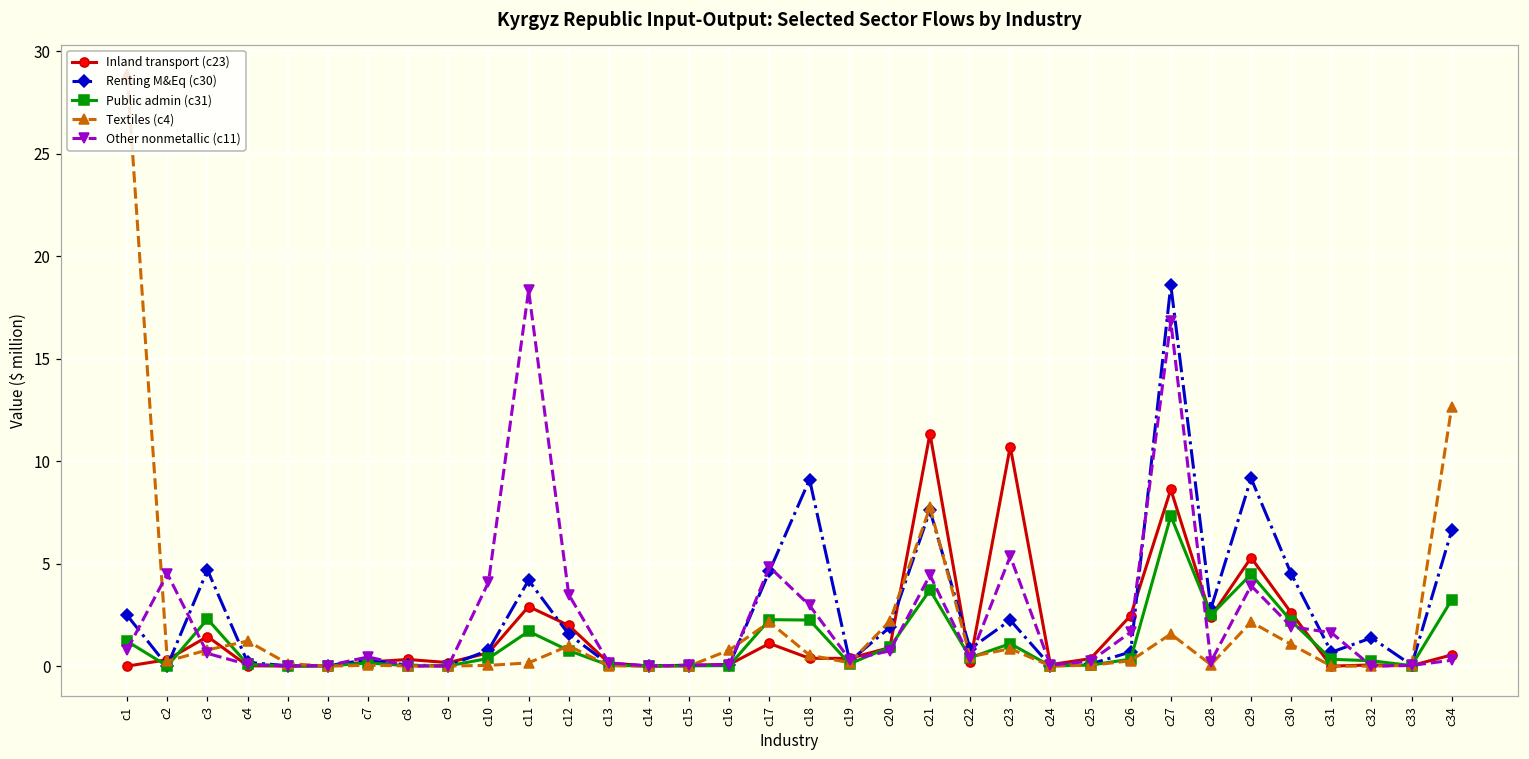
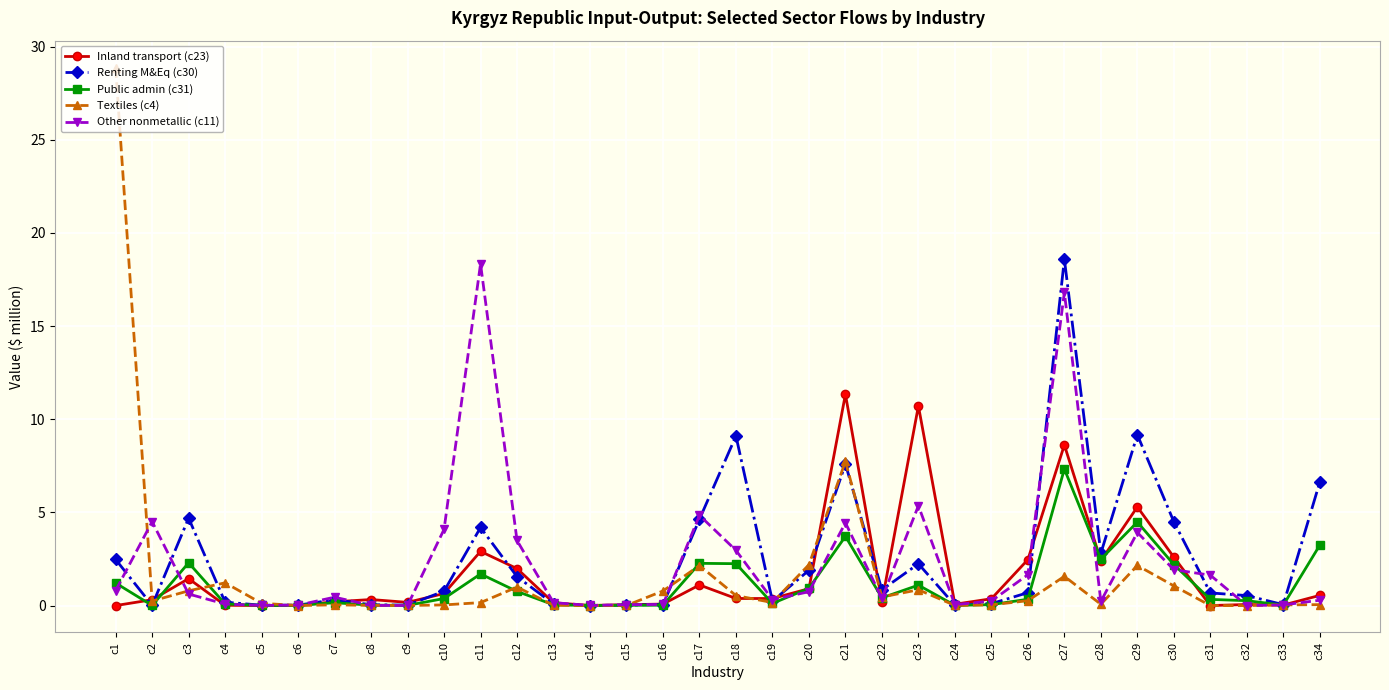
Renting M&Eq (c30), c32: 1.4 -> 0.5
Textiles (c4), c34: 12.7 -> 0.1
